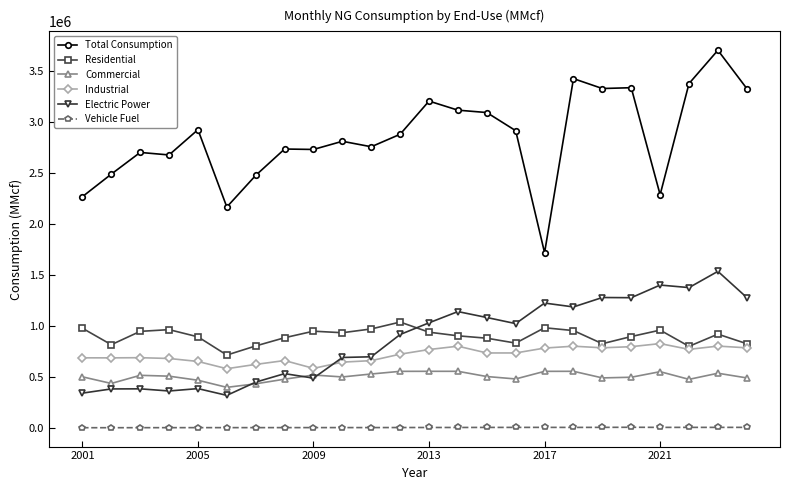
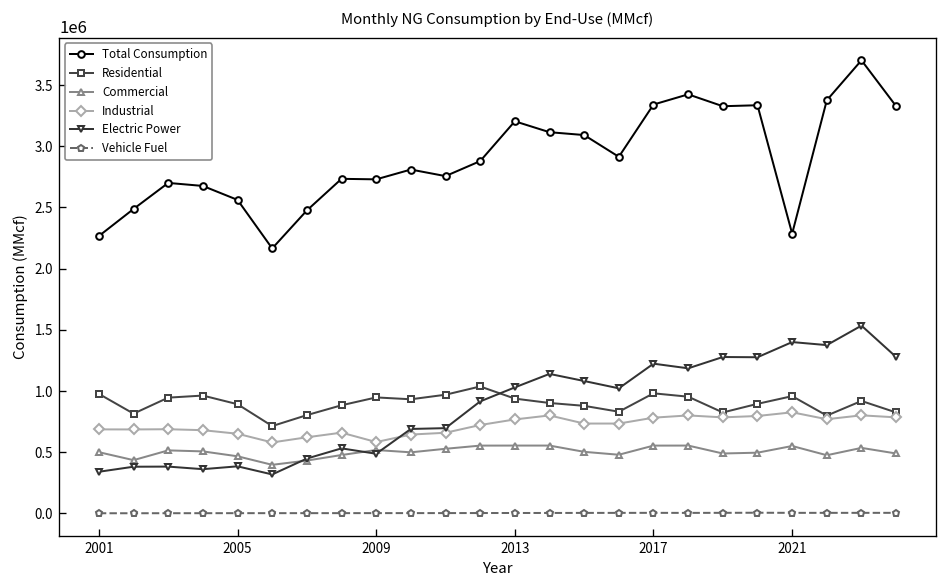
Total Consumption, 2005: 2920000 -> 2560000
Total Consumption, 2017: 1720000 -> 3340000
